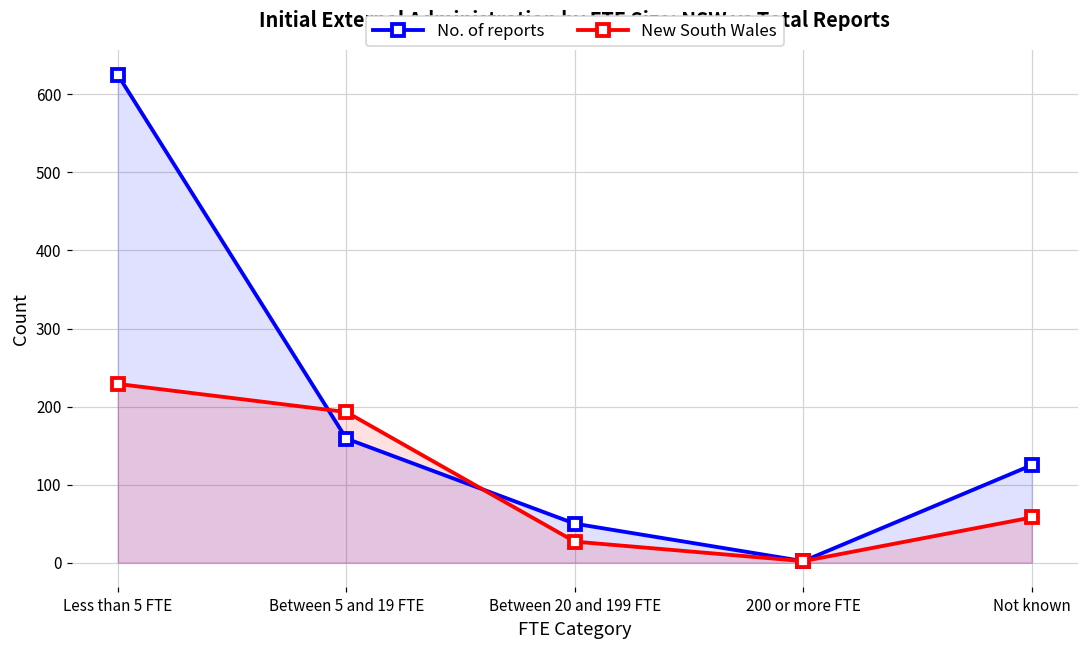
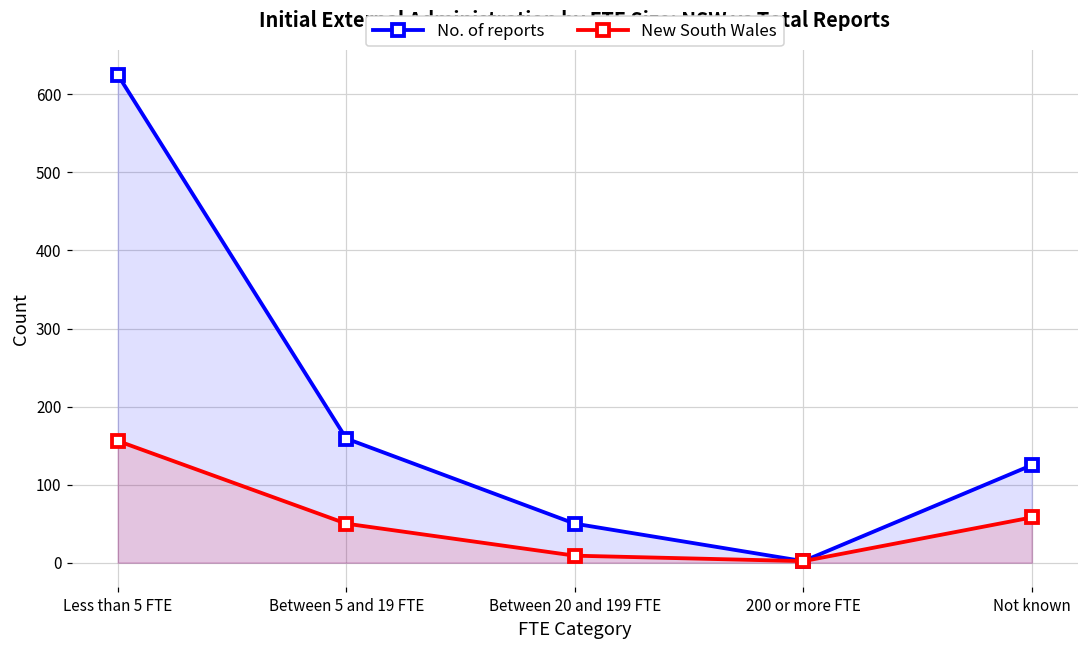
New South Wales, Less than 5 FTE: 230 -> 160
New South Wales, Between 5 and 19 FTE: 190 -> 50
New South Wales, Between 20 and 199 FTE: 30 -> 10
